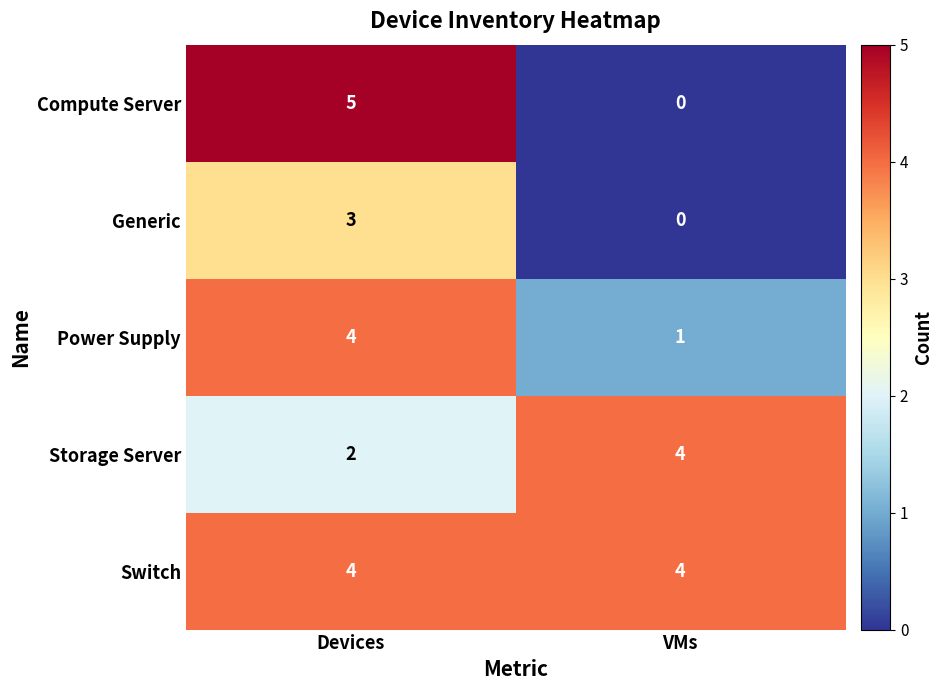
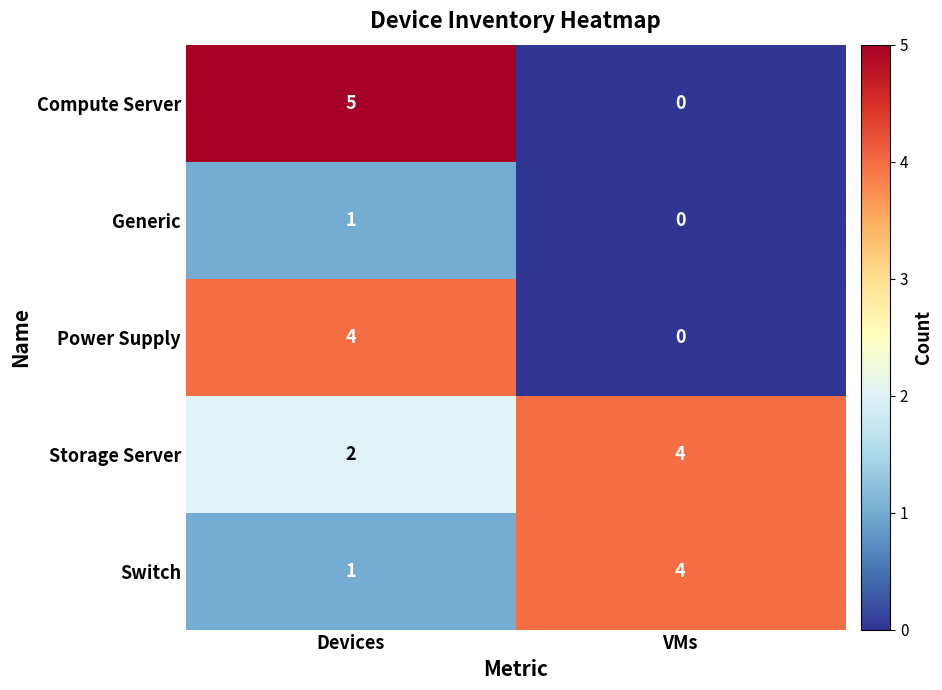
Generic, Devices: 3 -> 1
Power Supply, VMs: 1 -> 0
Switch, Devices: 4 -> 1
